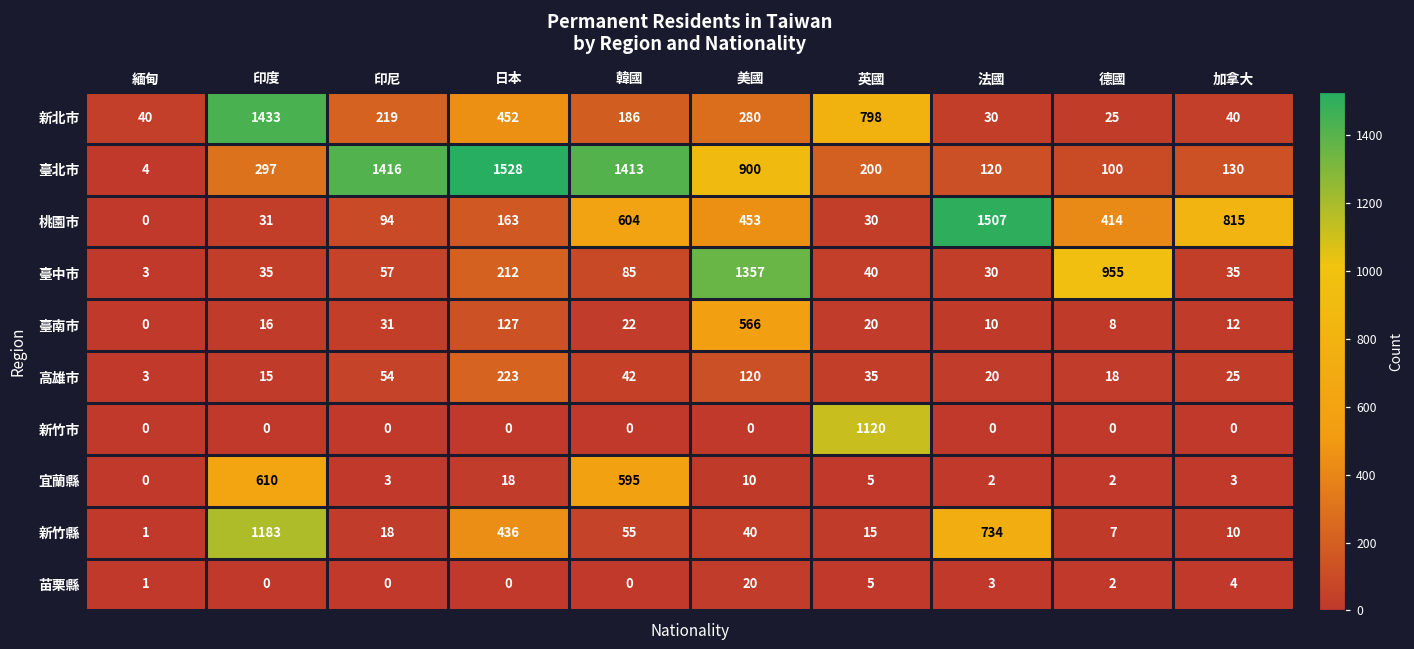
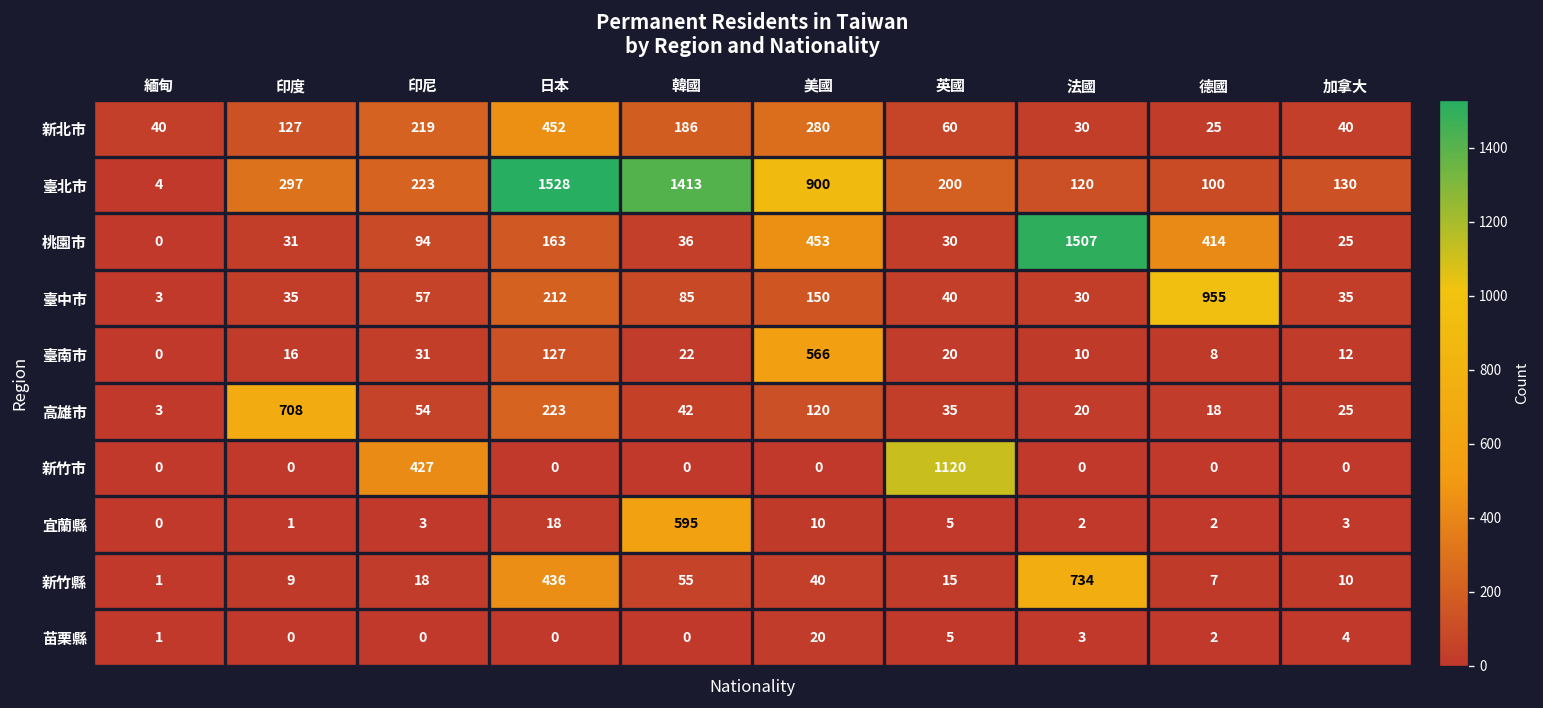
新北市, 印度: 1433 -> 127
新北市, 英國: 798 -> 60
臺北市, 印尼: 1416 -> 223
桃園市, 韓國: 604 -> 36
桃園市, 加拿大: 815 -> 25
臺中市, 美國: 1357 -> 150
高雄市, 印度: 15 -> 708
新竹市, 印尼: 0 -> 427
宜蘭縣, 印度: 610 -> 1
新竹縣, 印度: 1183 -> 9
